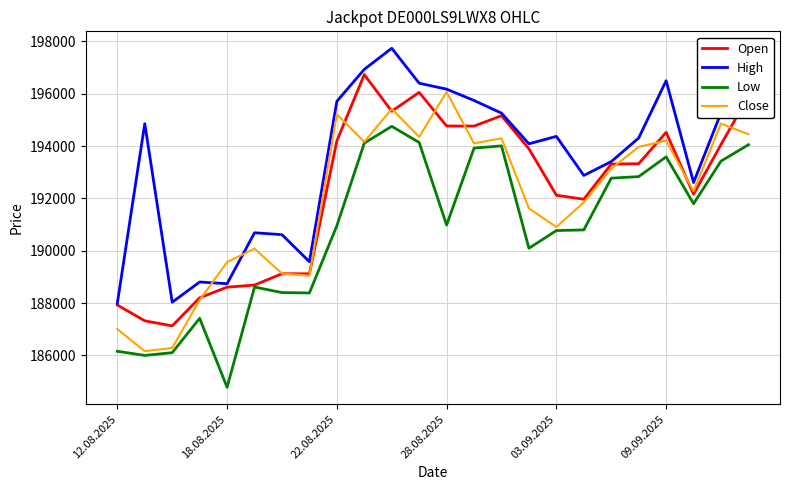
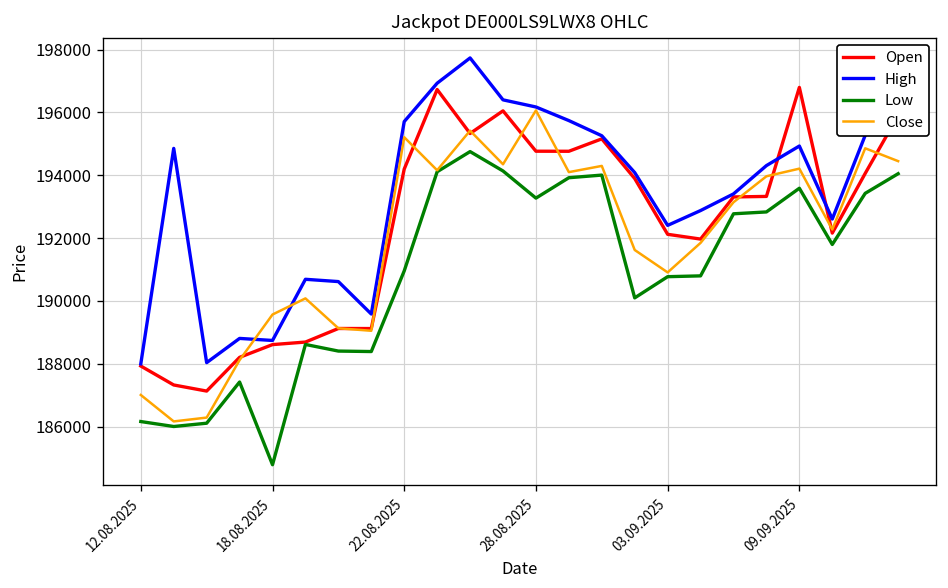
Low, 28.08.2025: 191000 -> 193300
High, 03.09.2025: 194400 -> 192400
Open, 09.09.2025: 194500 -> 196800
High, 09.09.2025: 196500 -> 194900
